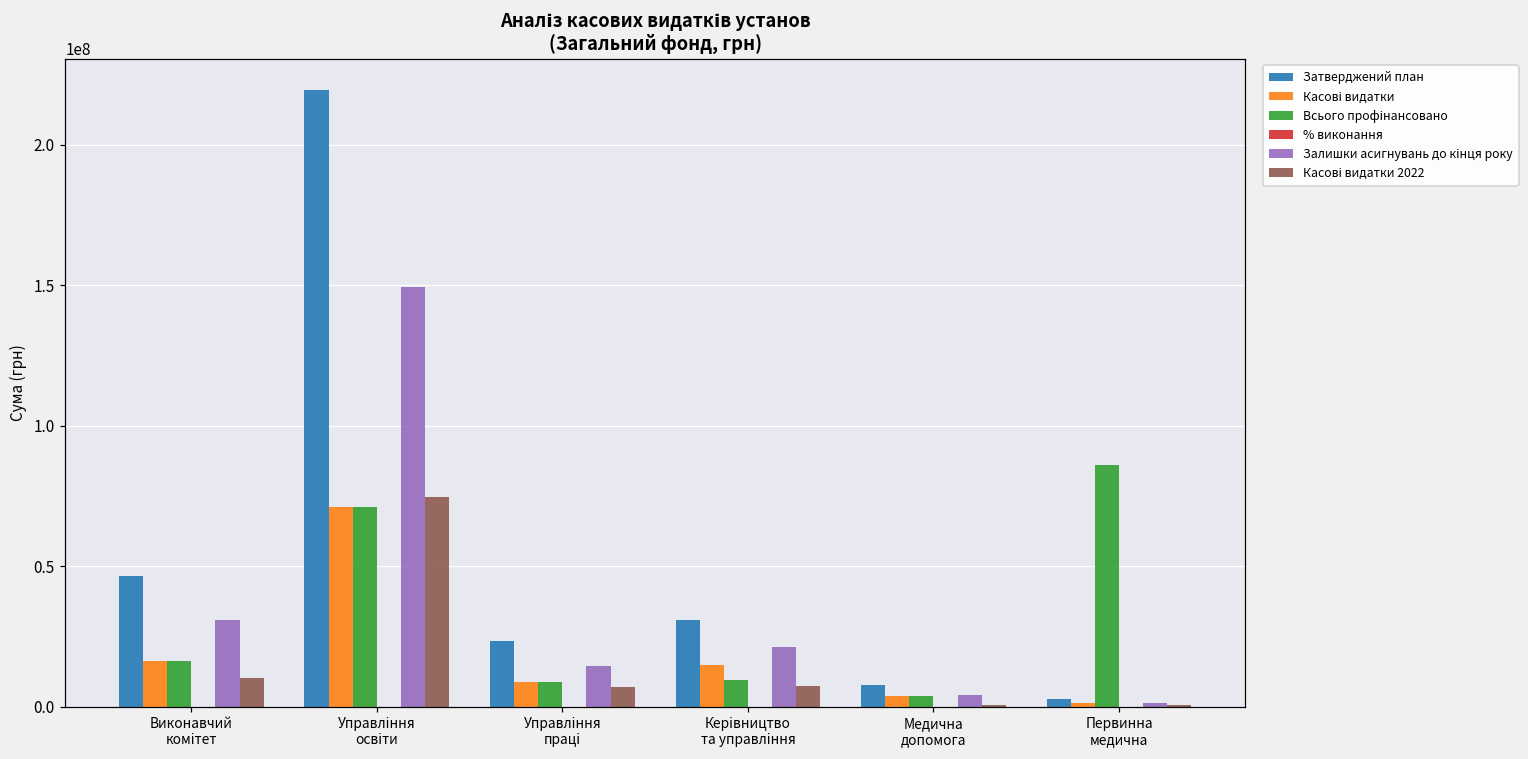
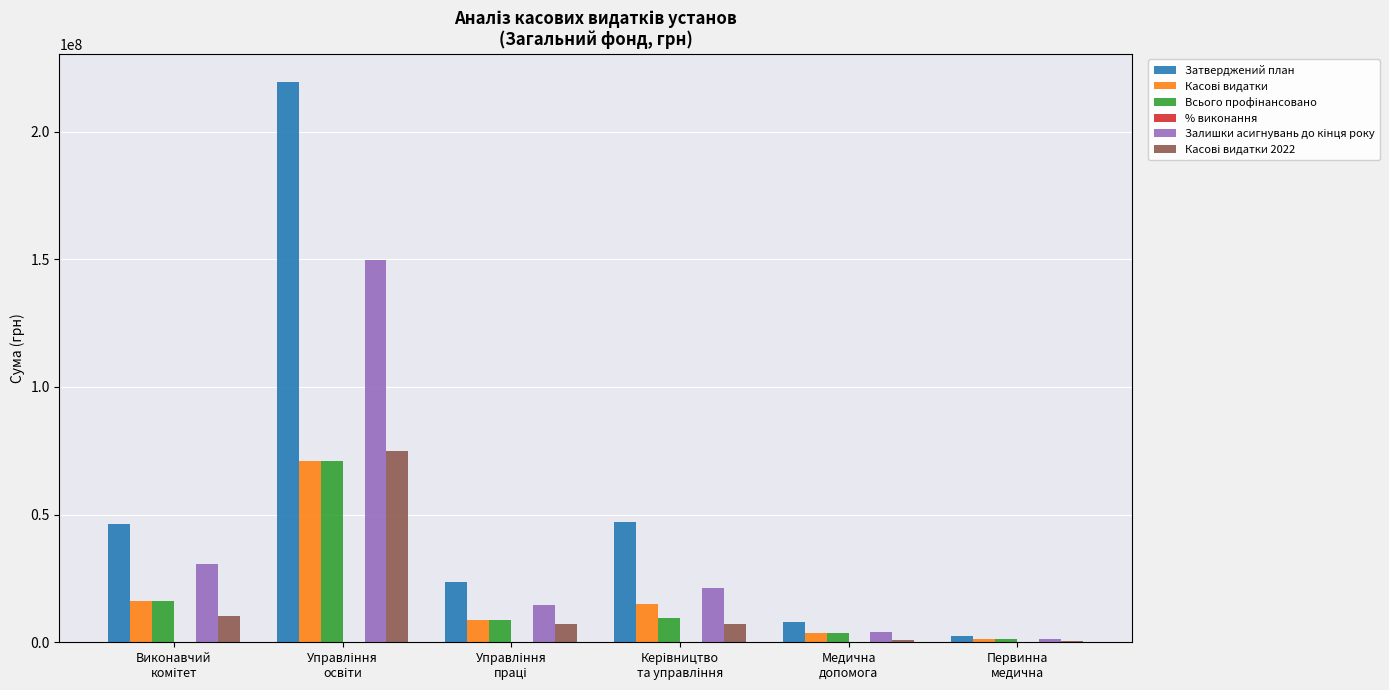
Затверджений план, Керівництво та управління: 31000000 -> 47000000
Всього профінансовано, Первинна медична: 86000000 -> 1000000
